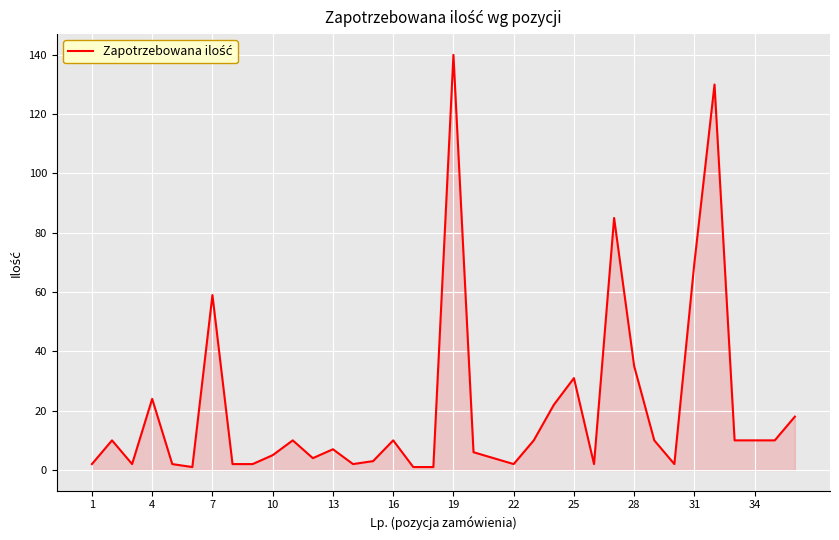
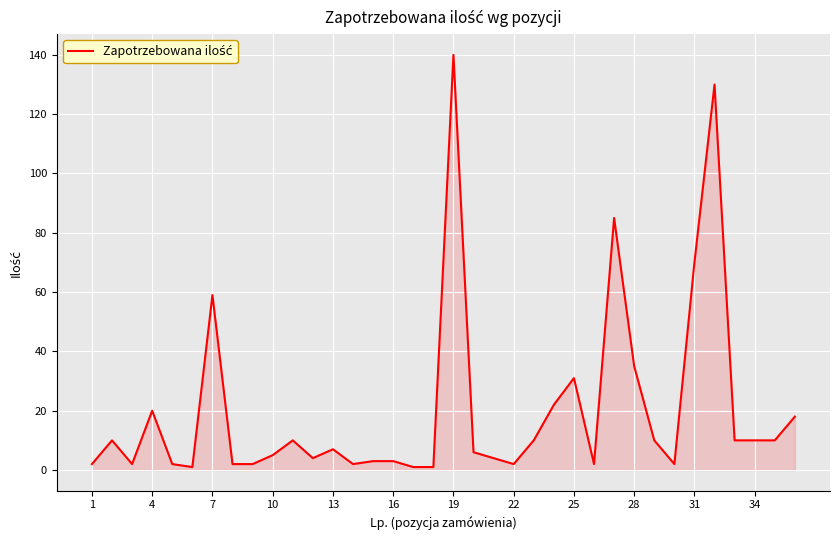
4: 24 -> 20
16: 10 -> 3
